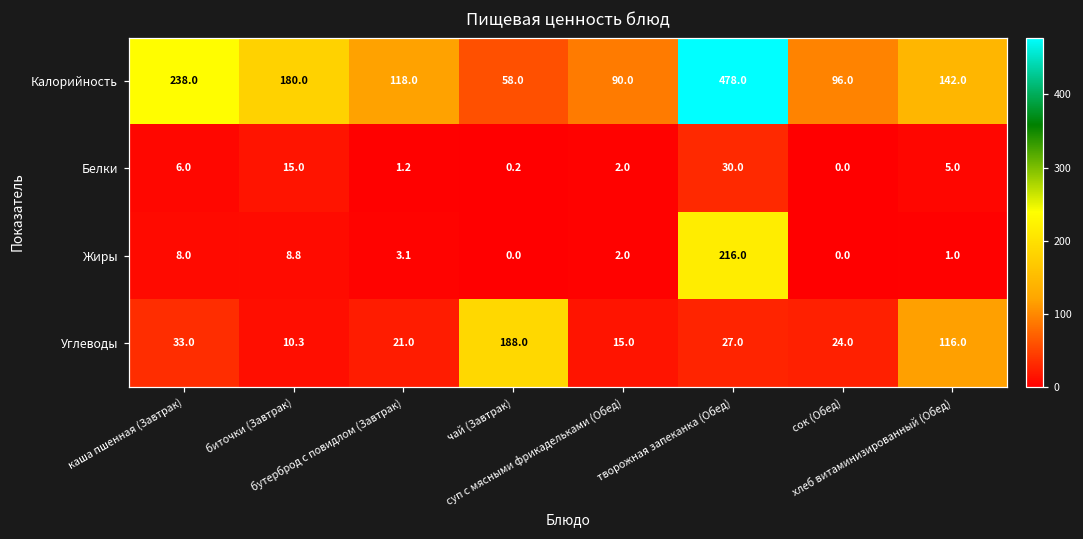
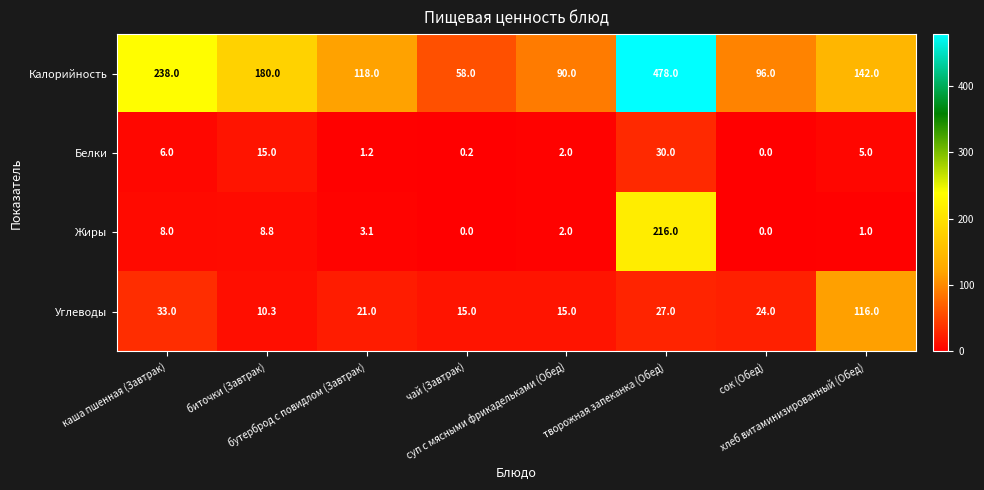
Углеводы, чай (Завтрак): 188.0 -> 15.0
